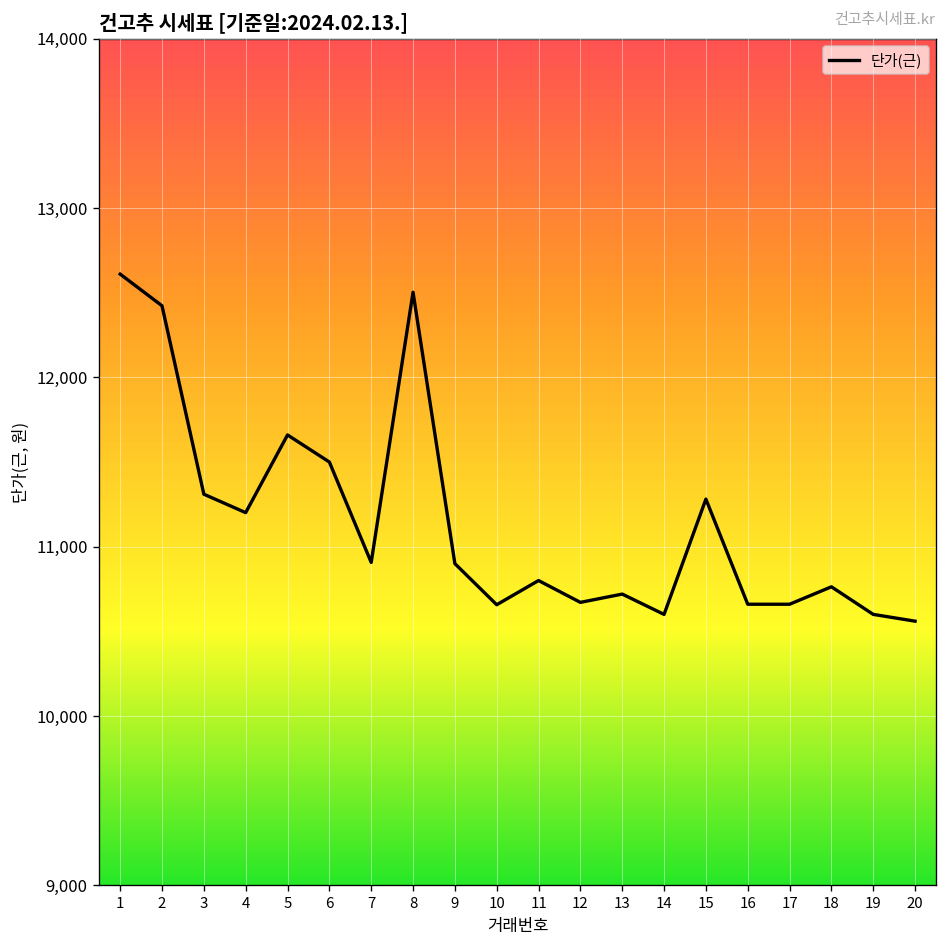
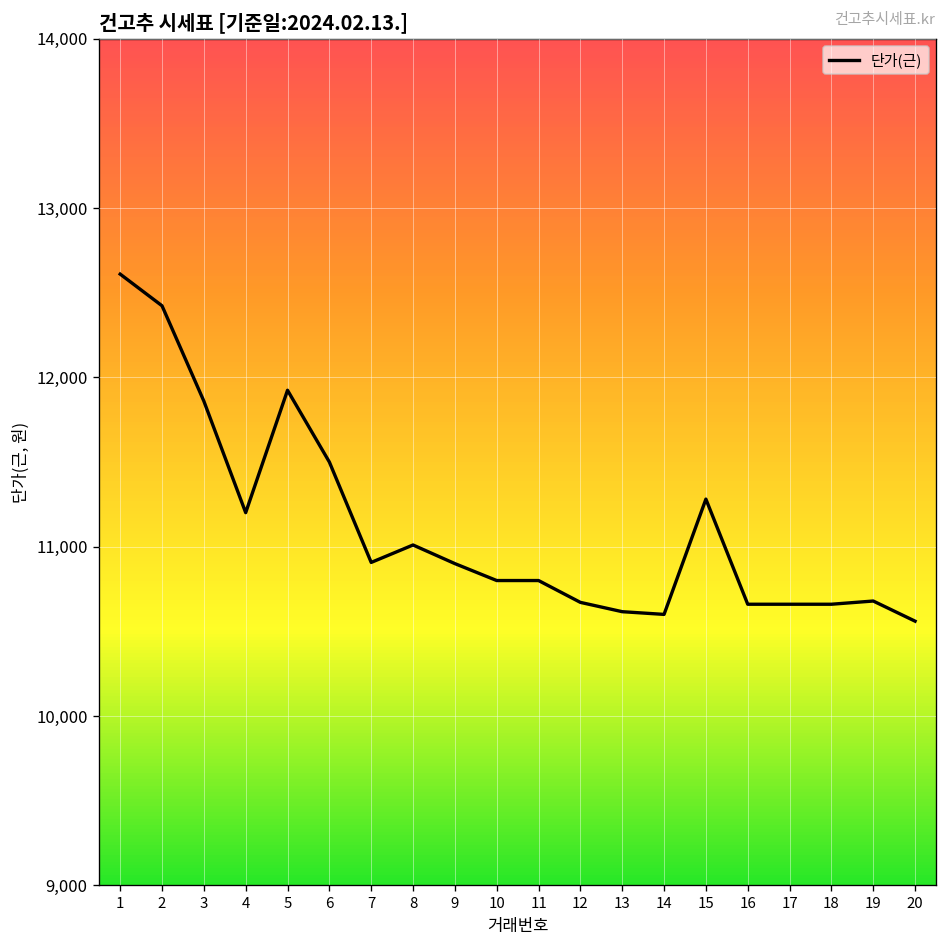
3: 11,310 -> 11,860
5: 11,660 -> 11,920
8: 12,500 -> 11,010
10: 10,660 -> 10,800
13: 10,720 -> 10,620
18: 10,760 -> 10,660
19: 10,600 -> 10,680
